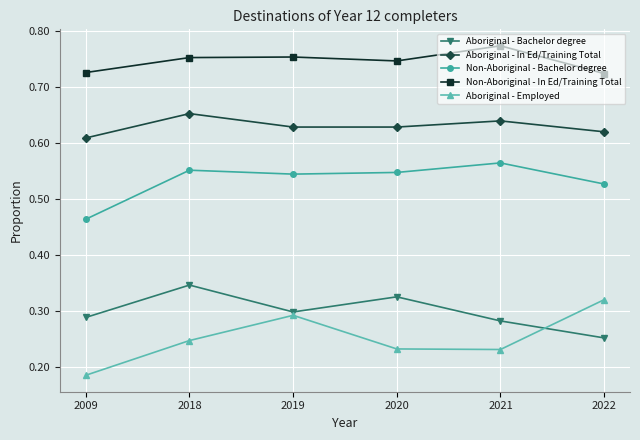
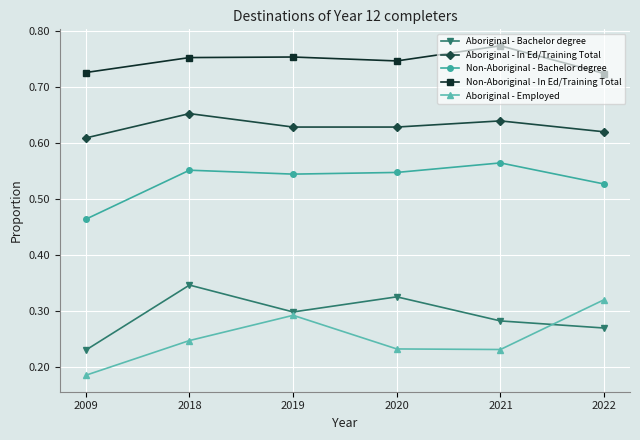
Aboriginal - Bachelor degree, 2009: 0.29 -> 0.23
Aboriginal - Bachelor degree, 2022: 0.25 -> 0.27
